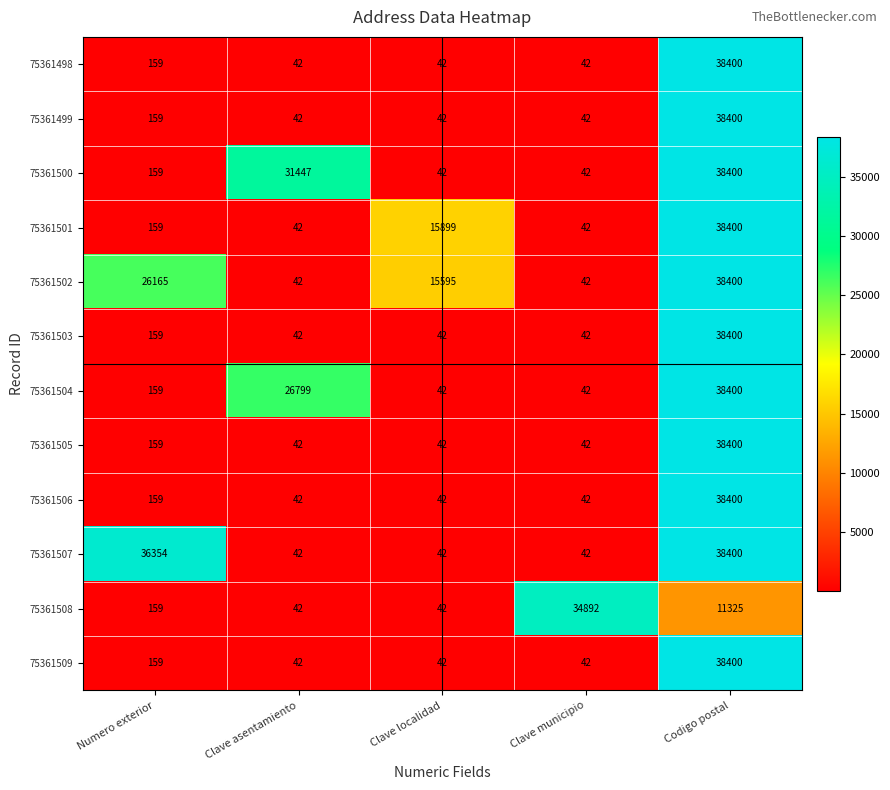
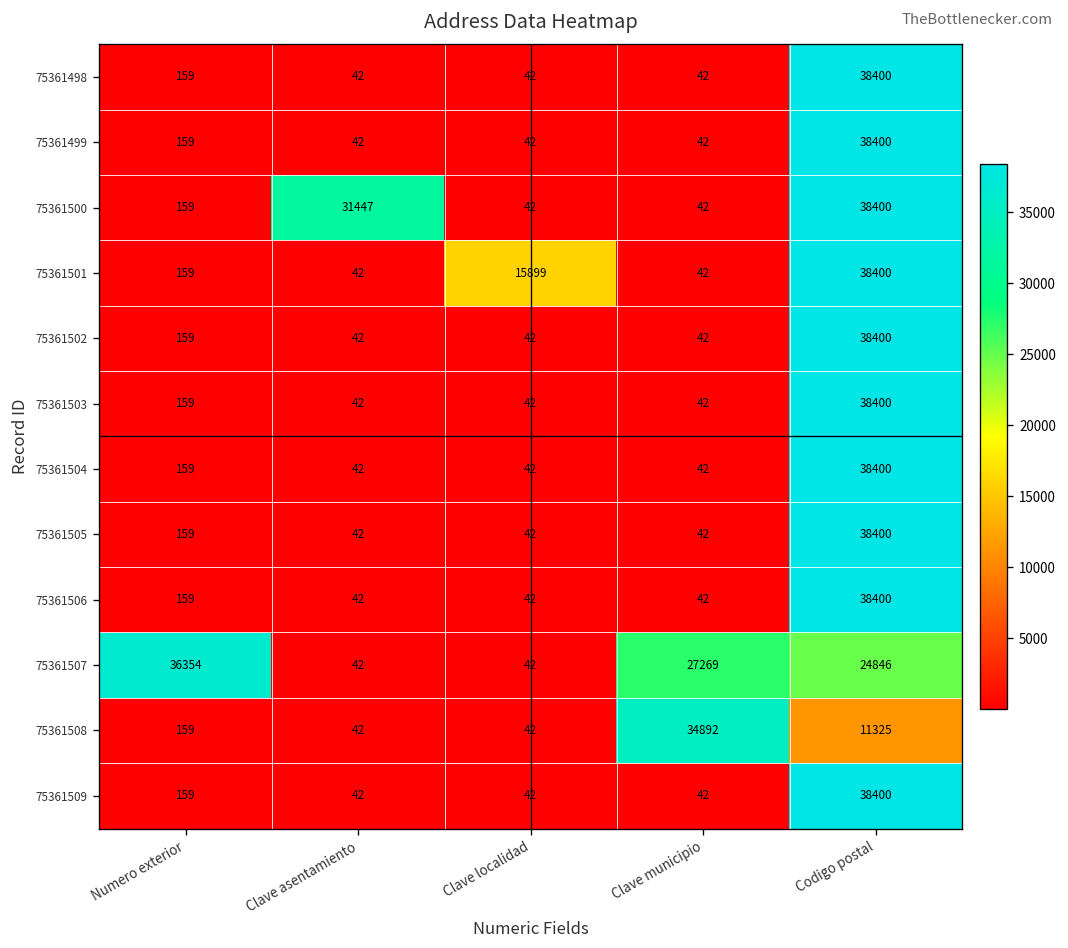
75361502, Numero exterior: 26165 -> 159
75361502, Clave localidad: 15595 -> 42
75361504, Clave asentamiento: 26799 -> 42
75361507, Clave municipio: 42 -> 27269
75361507, Codigo postal: 38400 -> 24846
